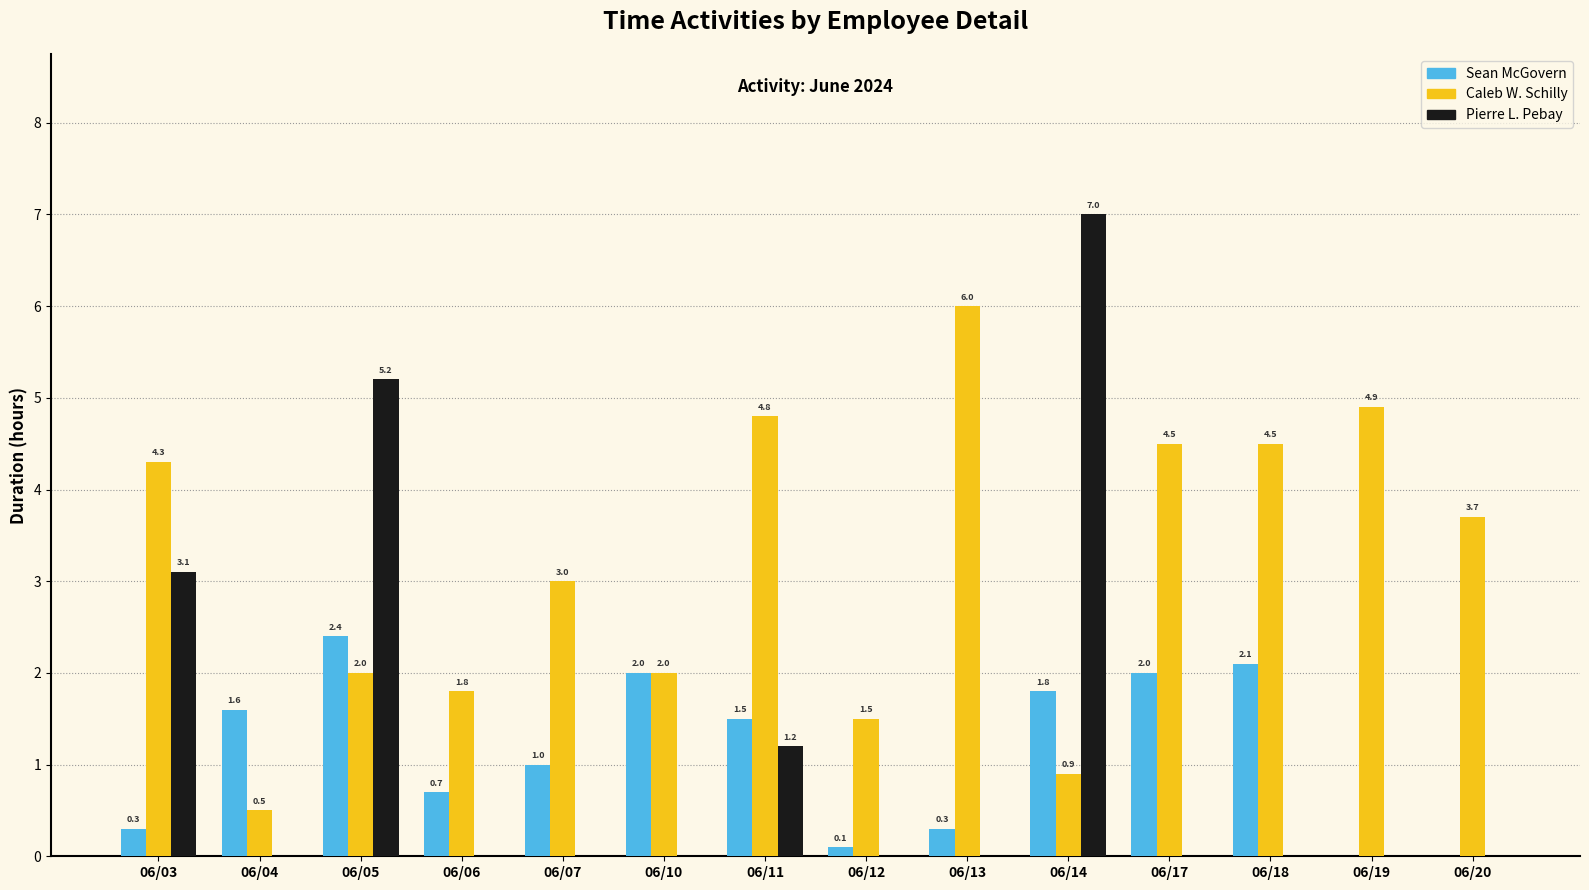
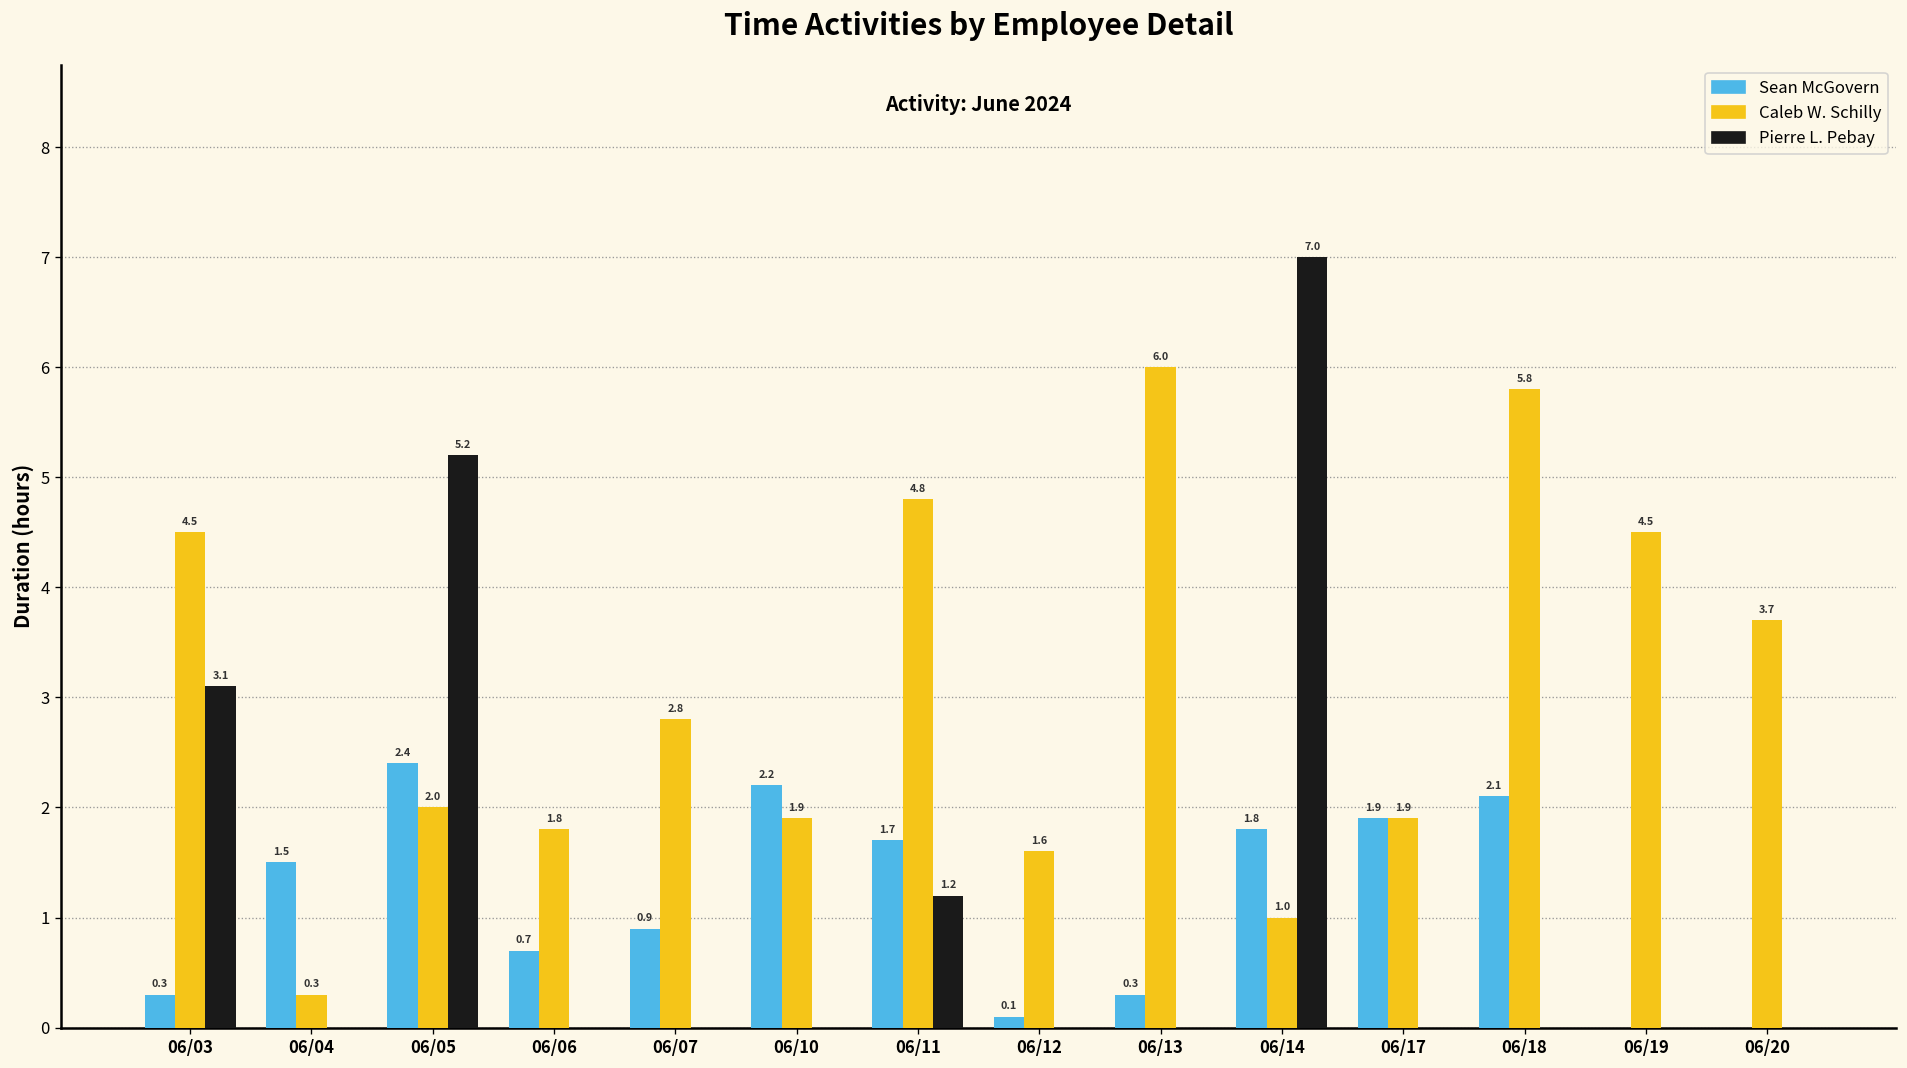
Caleb W. Schilly, 06/03: 4.3 -> 4.5
Sean McGovern, 06/04: 1.6 -> 1.5
Caleb W. Schilly, 06/04: 0.5 -> 0.3
Sean McGovern, 06/07: 1.0 -> 0.9
Caleb W. Schilly, 06/07: 3.0 -> 2.8
Sean McGovern, 06/10: 2.0 -> 2.2
Caleb W. Schilly, 06/10: 2.0 -> 1.9
Sean McGovern, 06/11: 1.5 -> 1.7
Caleb W. Schilly, 06/12: 1.5 -> 1.6
Caleb W. Schilly, 06/14: 0.9 -> 1.0
Sean McGovern, 06/17: 2.0 -> 1.9
Caleb W. Schilly, 06/17: 4.5 -> 1.9
Caleb W. Schilly, 06/18: 4.5 -> 5.8
Caleb W. Schilly, 06/19: 4.9 -> 4.5
